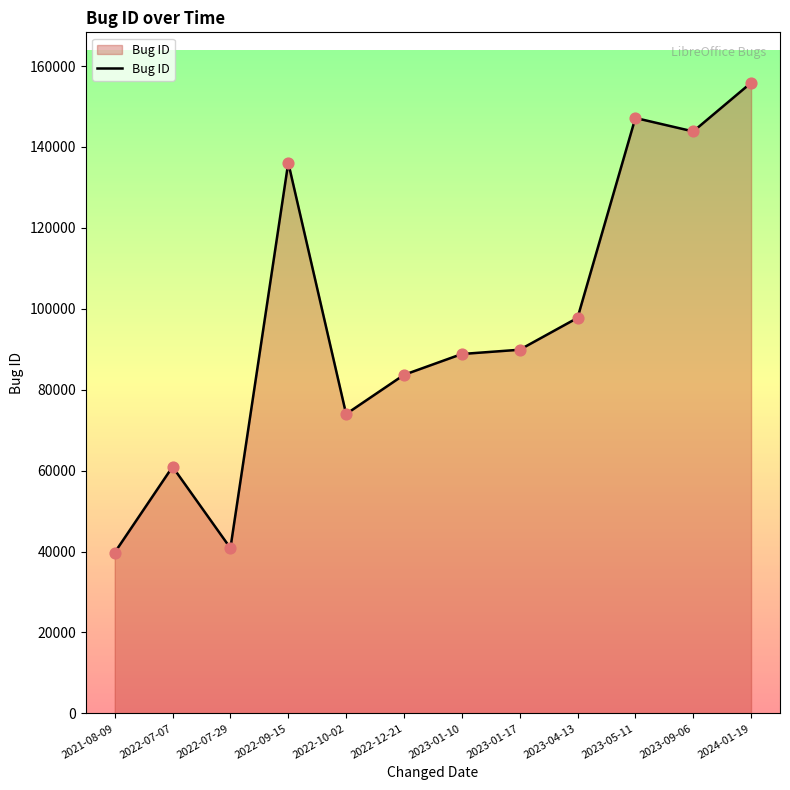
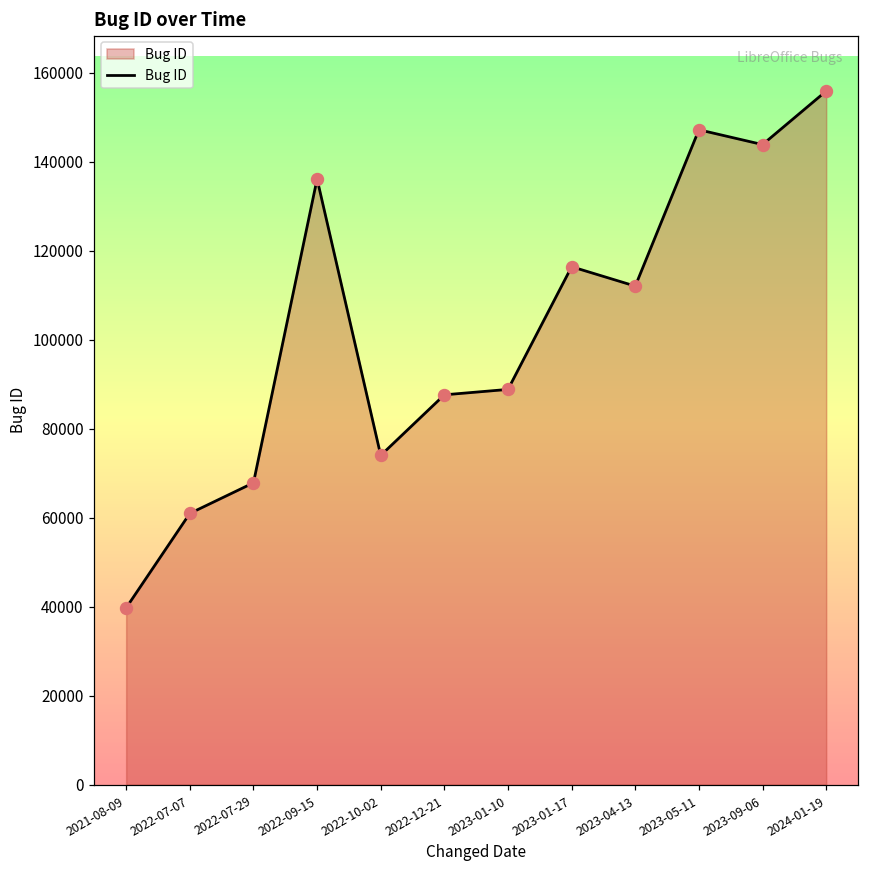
2022-07-29: 41000 -> 68000
2022-12-21: 84000 -> 88000
2023-01-17: 90000 -> 116000
2023-04-13: 98000 -> 112000
